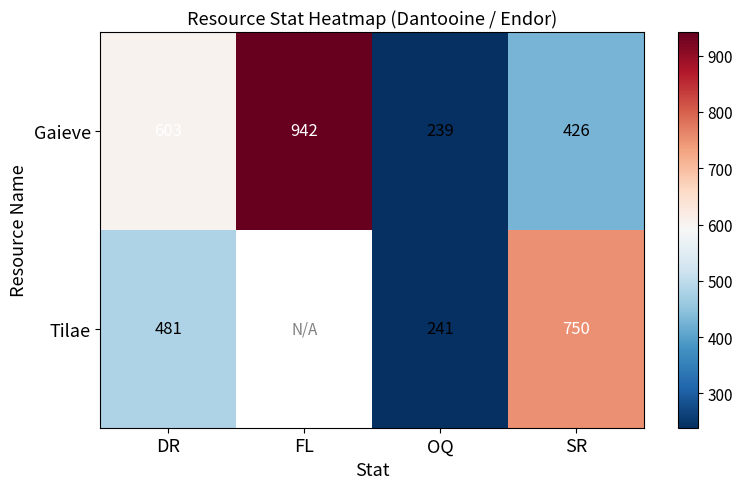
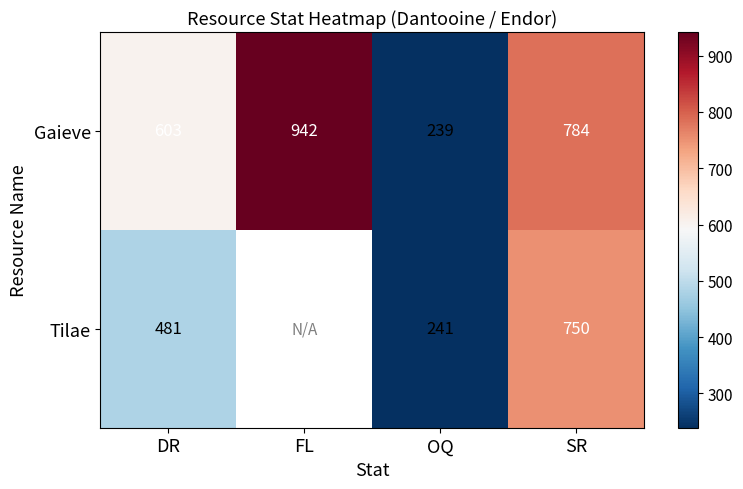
Gaieve, SR: 426 -> 784
